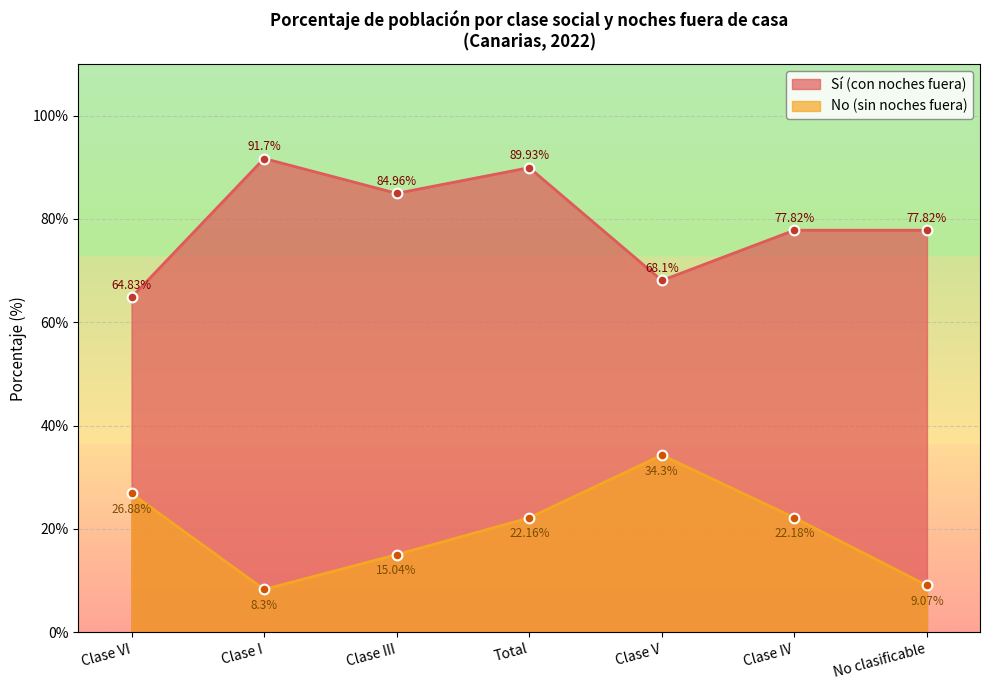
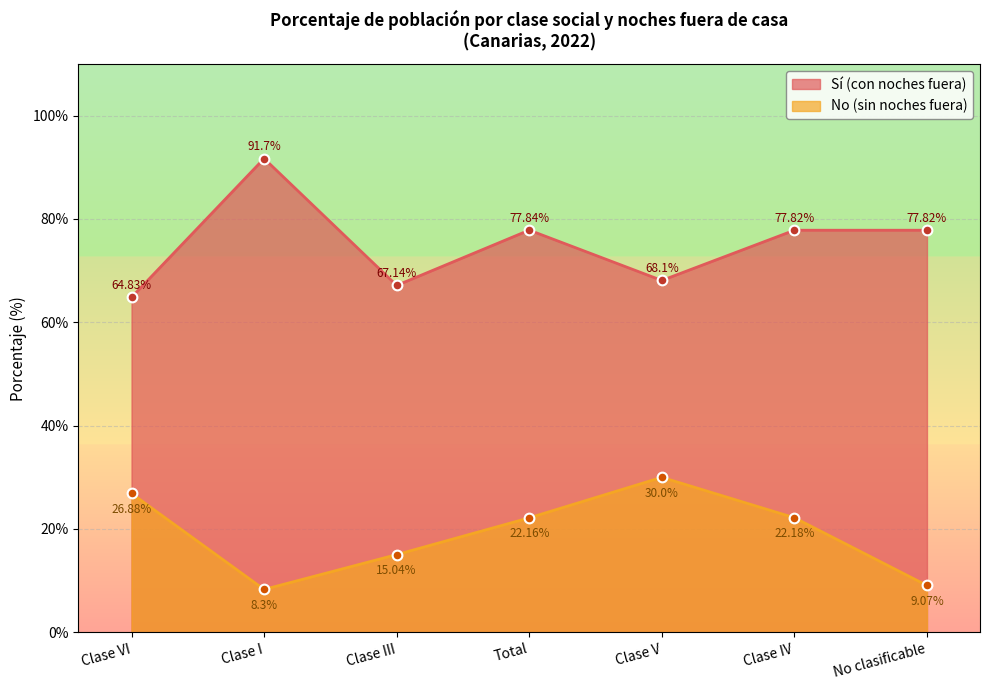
Sí (con noches fuera), Clase III: 84.96% -> 67.14%
Sí (con noches fuera), Total: 89.93% -> 77.84%
No (sin noches fuera), Clase V: 34.3% -> 30.0%
